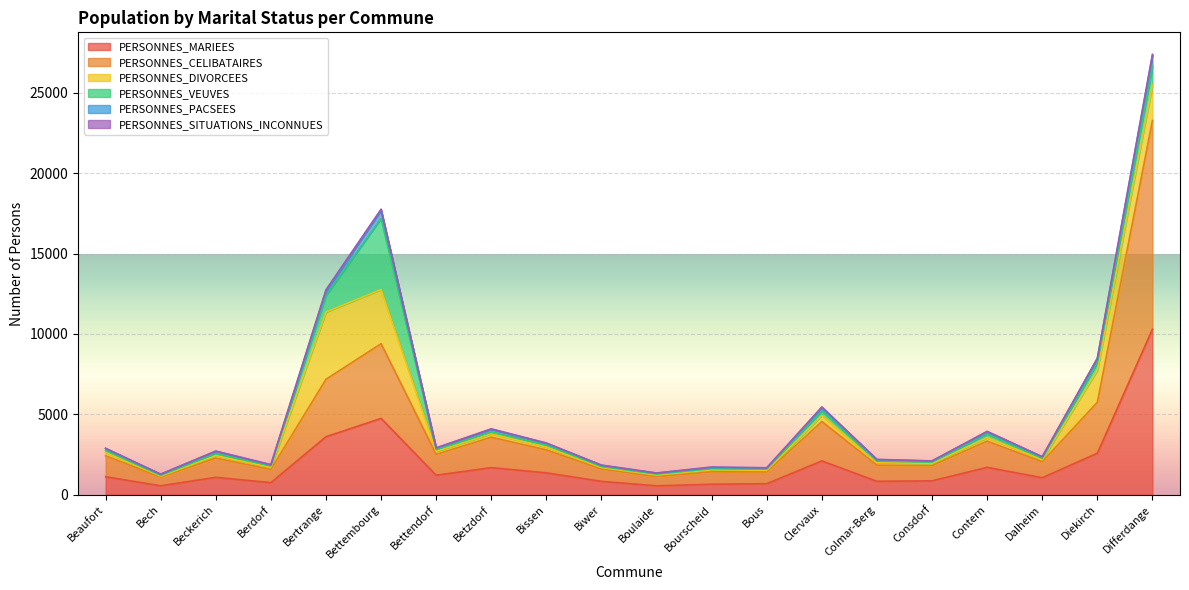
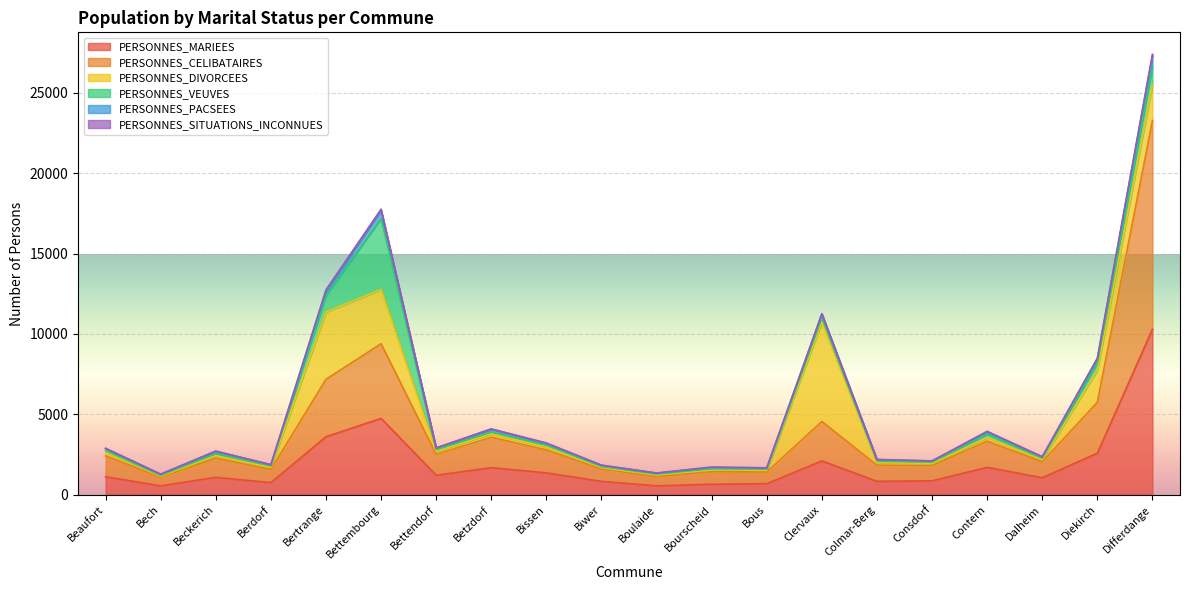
PERSONNES_DIVORCEES, Clervaux: 400 -> 6200
